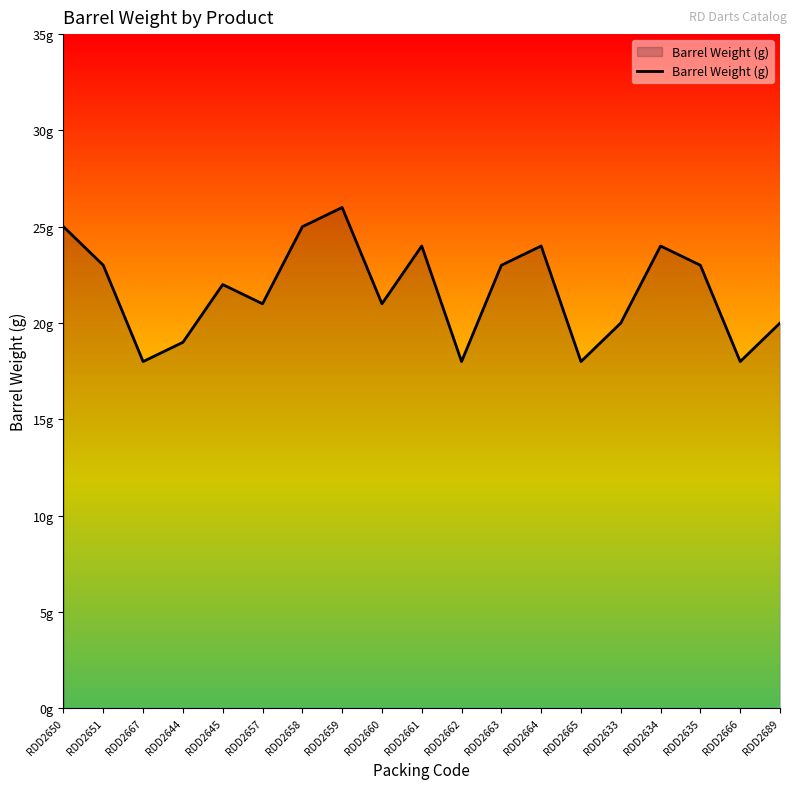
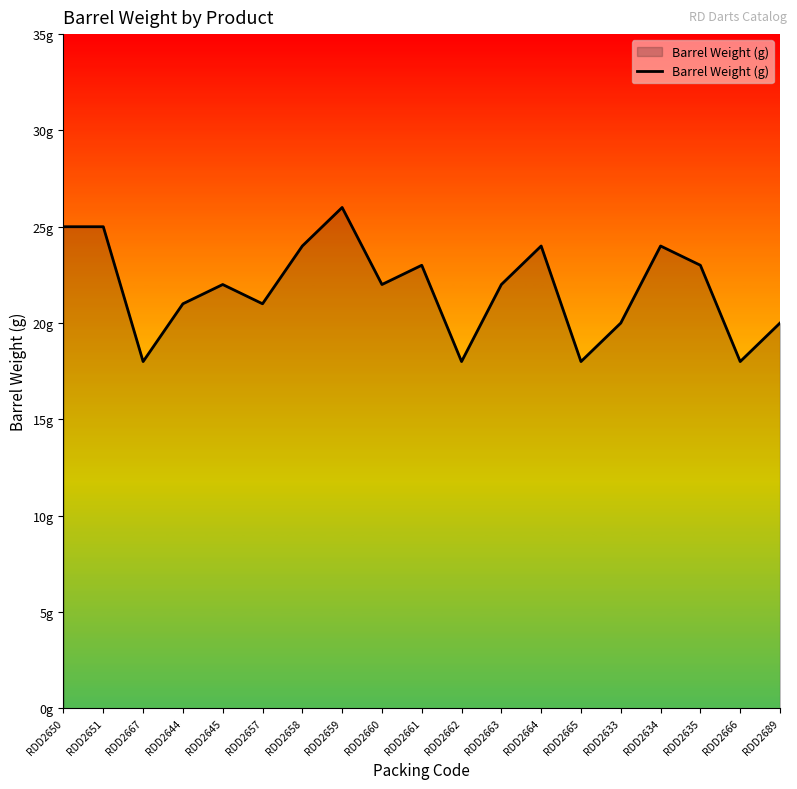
RDD2651: 23g -> 25g
RDD2644: 19g -> 21g
RDD2658: 25g -> 24g
RDD2660: 21g -> 22g
RDD2661: 24g -> 23g
RDD2663: 23g -> 22g
